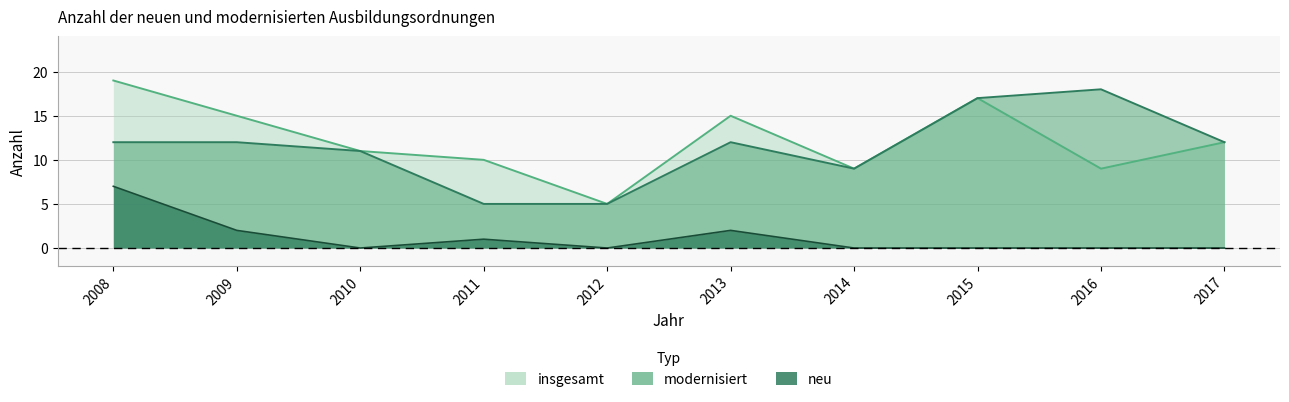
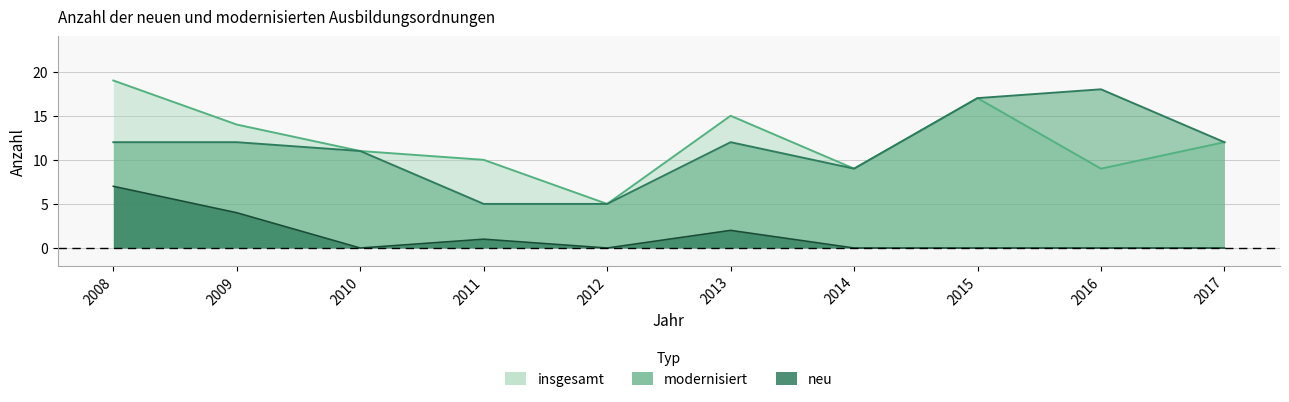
insgesamt, 2009: 15 -> 14
neu, 2009: 2 -> 4
